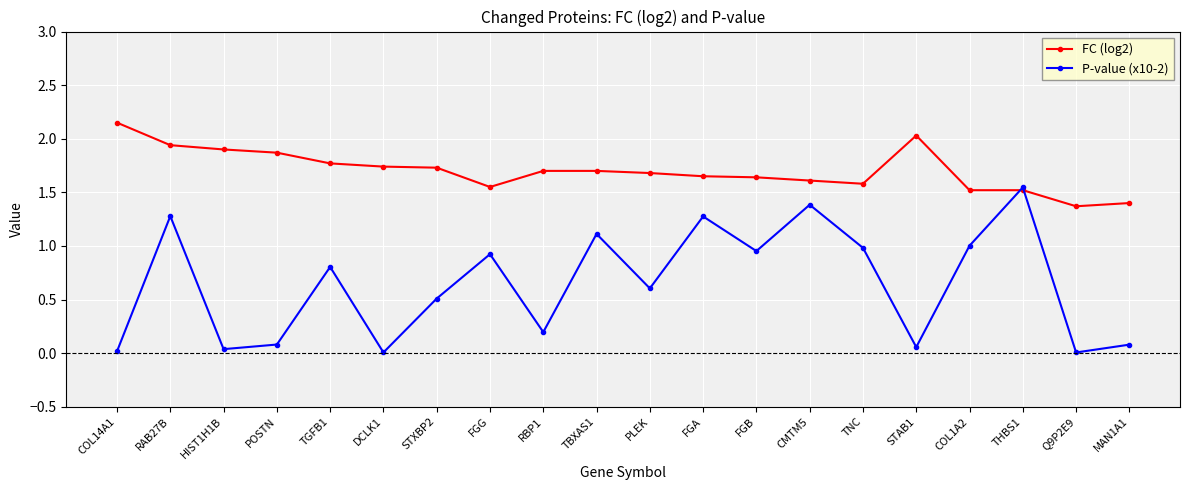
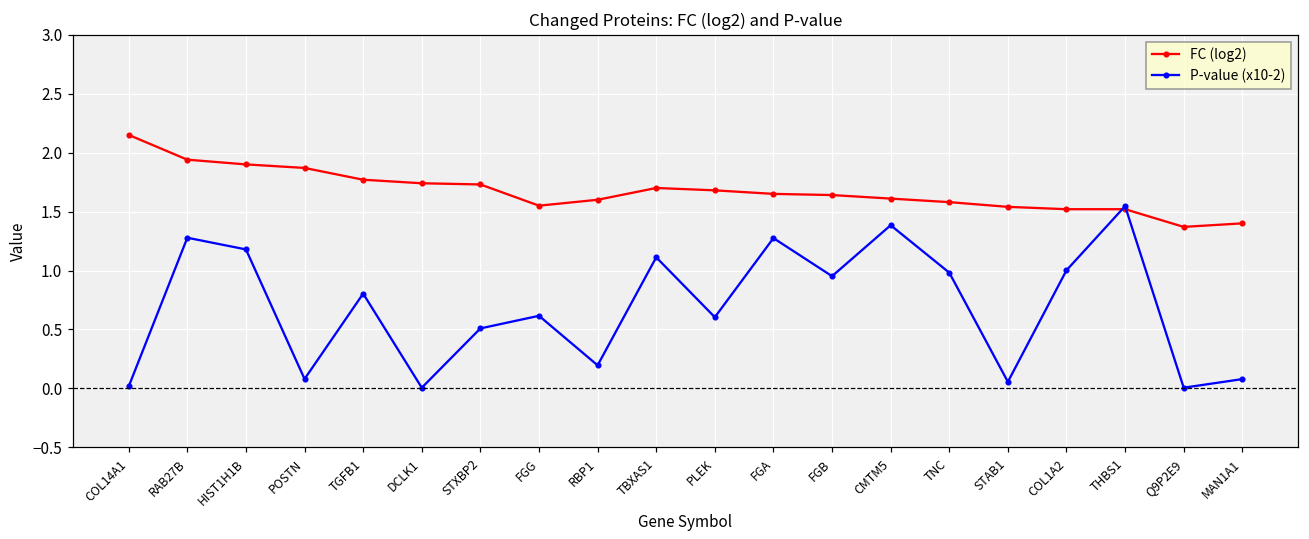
P-value (x10-2), HIST1H1B: 0.04 -> 1.18
P-value (x10-2), FGG: 0.92 -> 0.62
FC (log2), RBP1: 1.7 -> 1.6
FC (log2), STAB1: 2.03 -> 1.54
